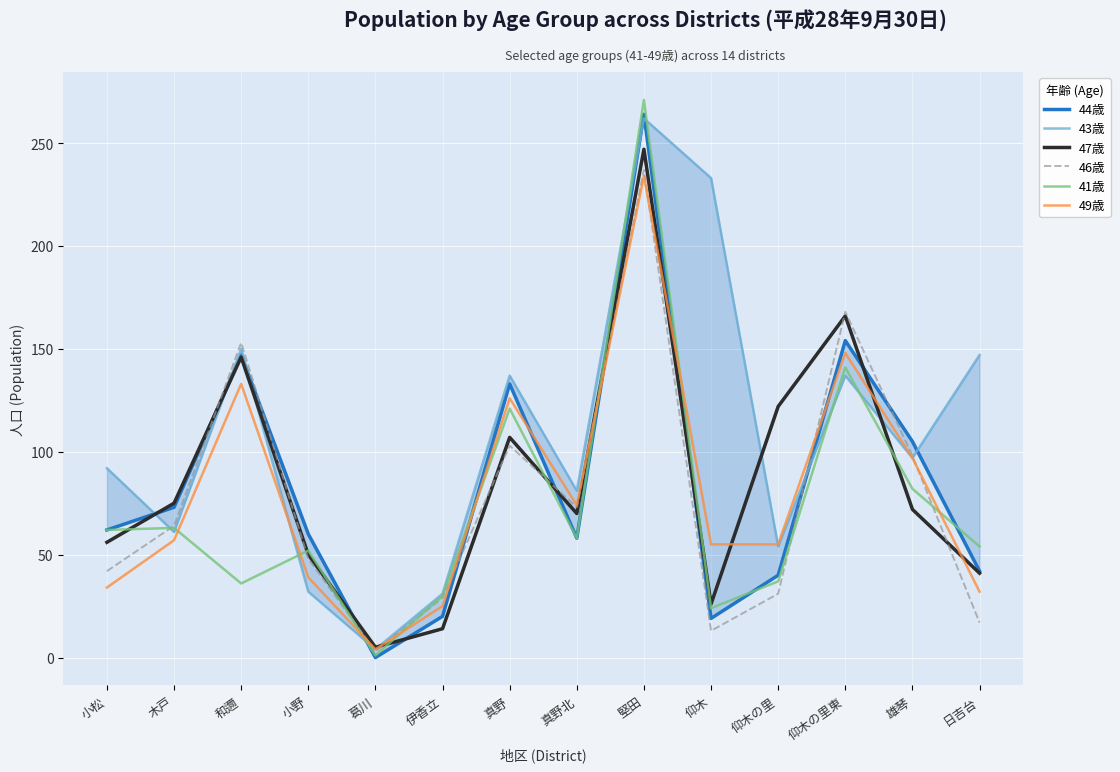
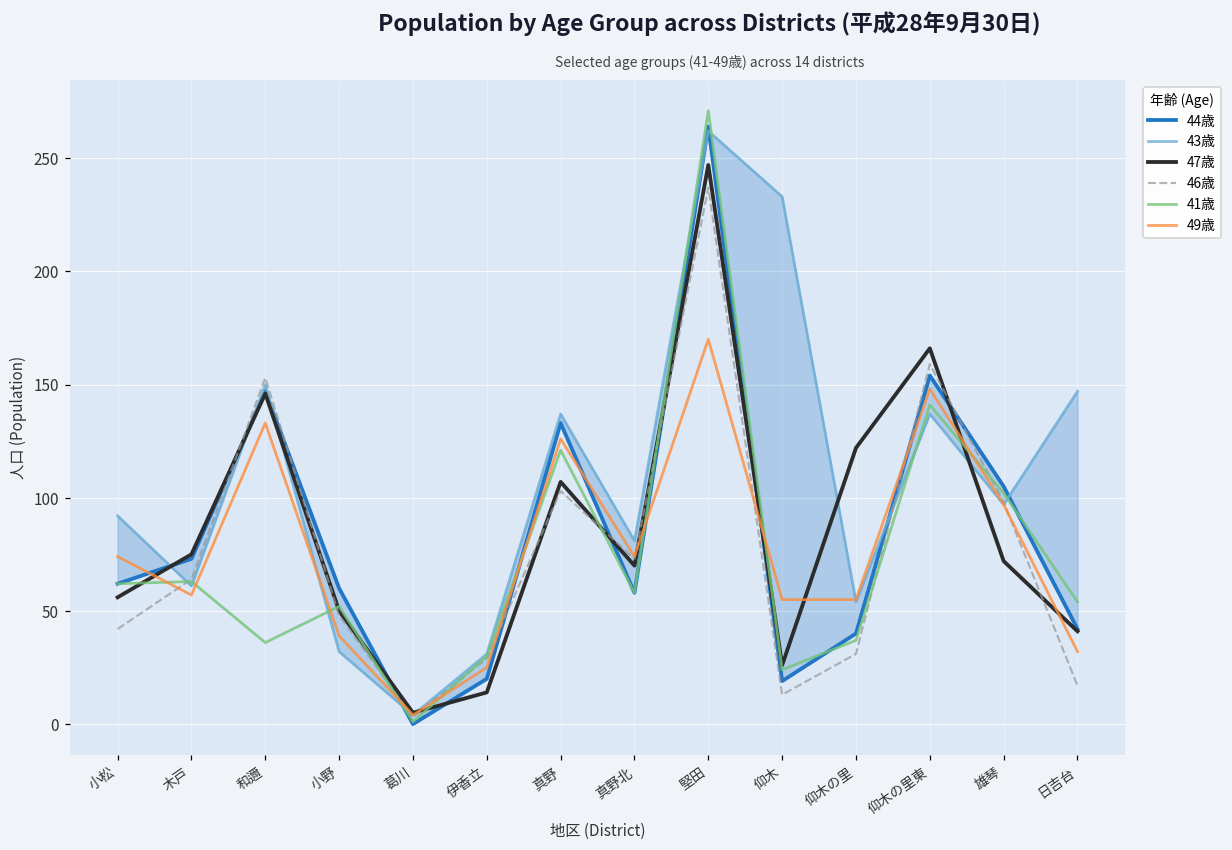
49歳, 小松: 34 -> 74
49歳, 堅田: 234 -> 170
46歳, 仰木の里東: 168 -> 159
41歳, 雄琴: 82 -> 102
